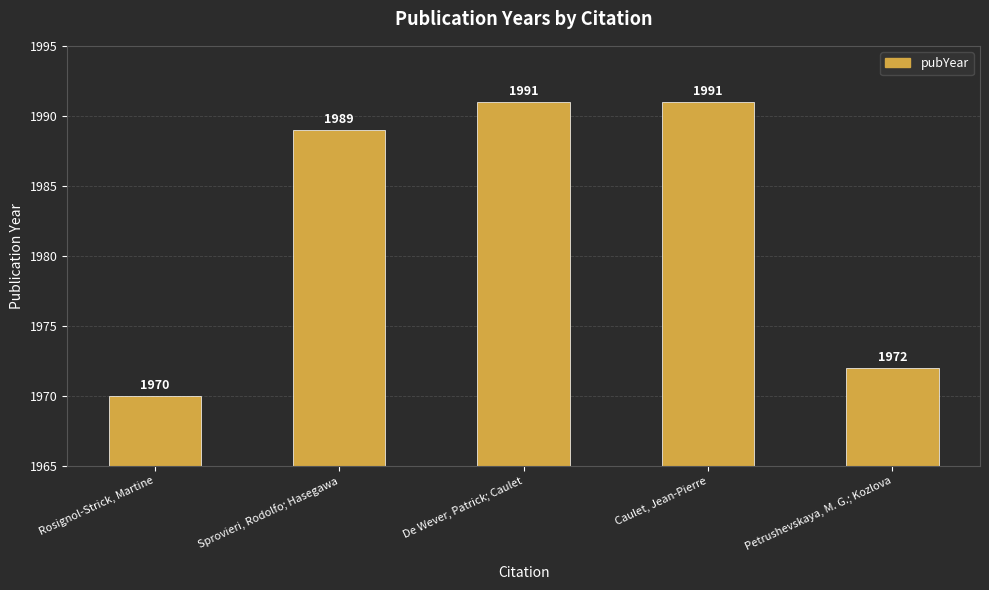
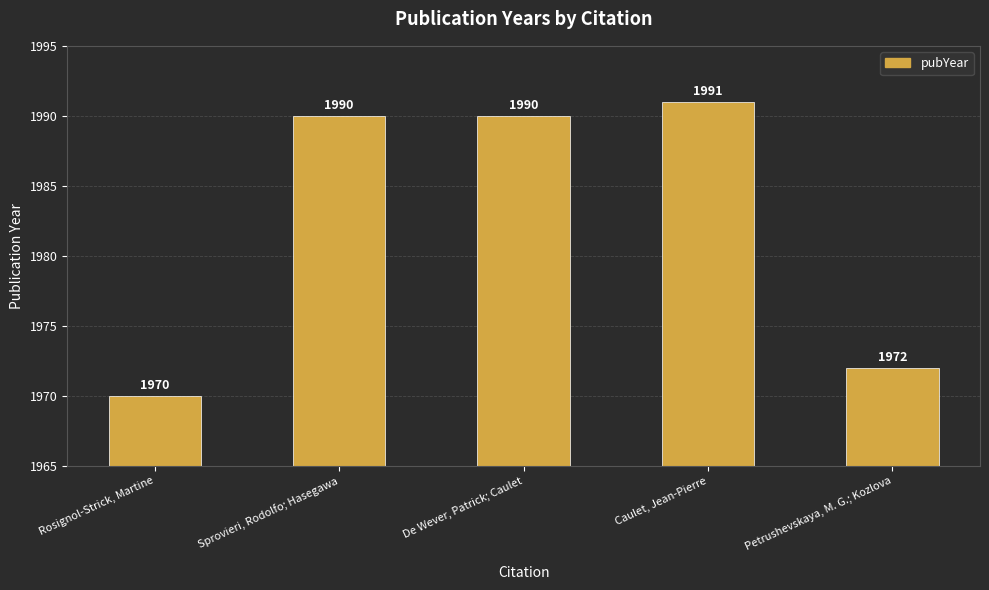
Sprovieri, Rodolfo; Hasegawa: 1989 -> 1990
De Wever, Patrick; Caulet: 1991 -> 1990
